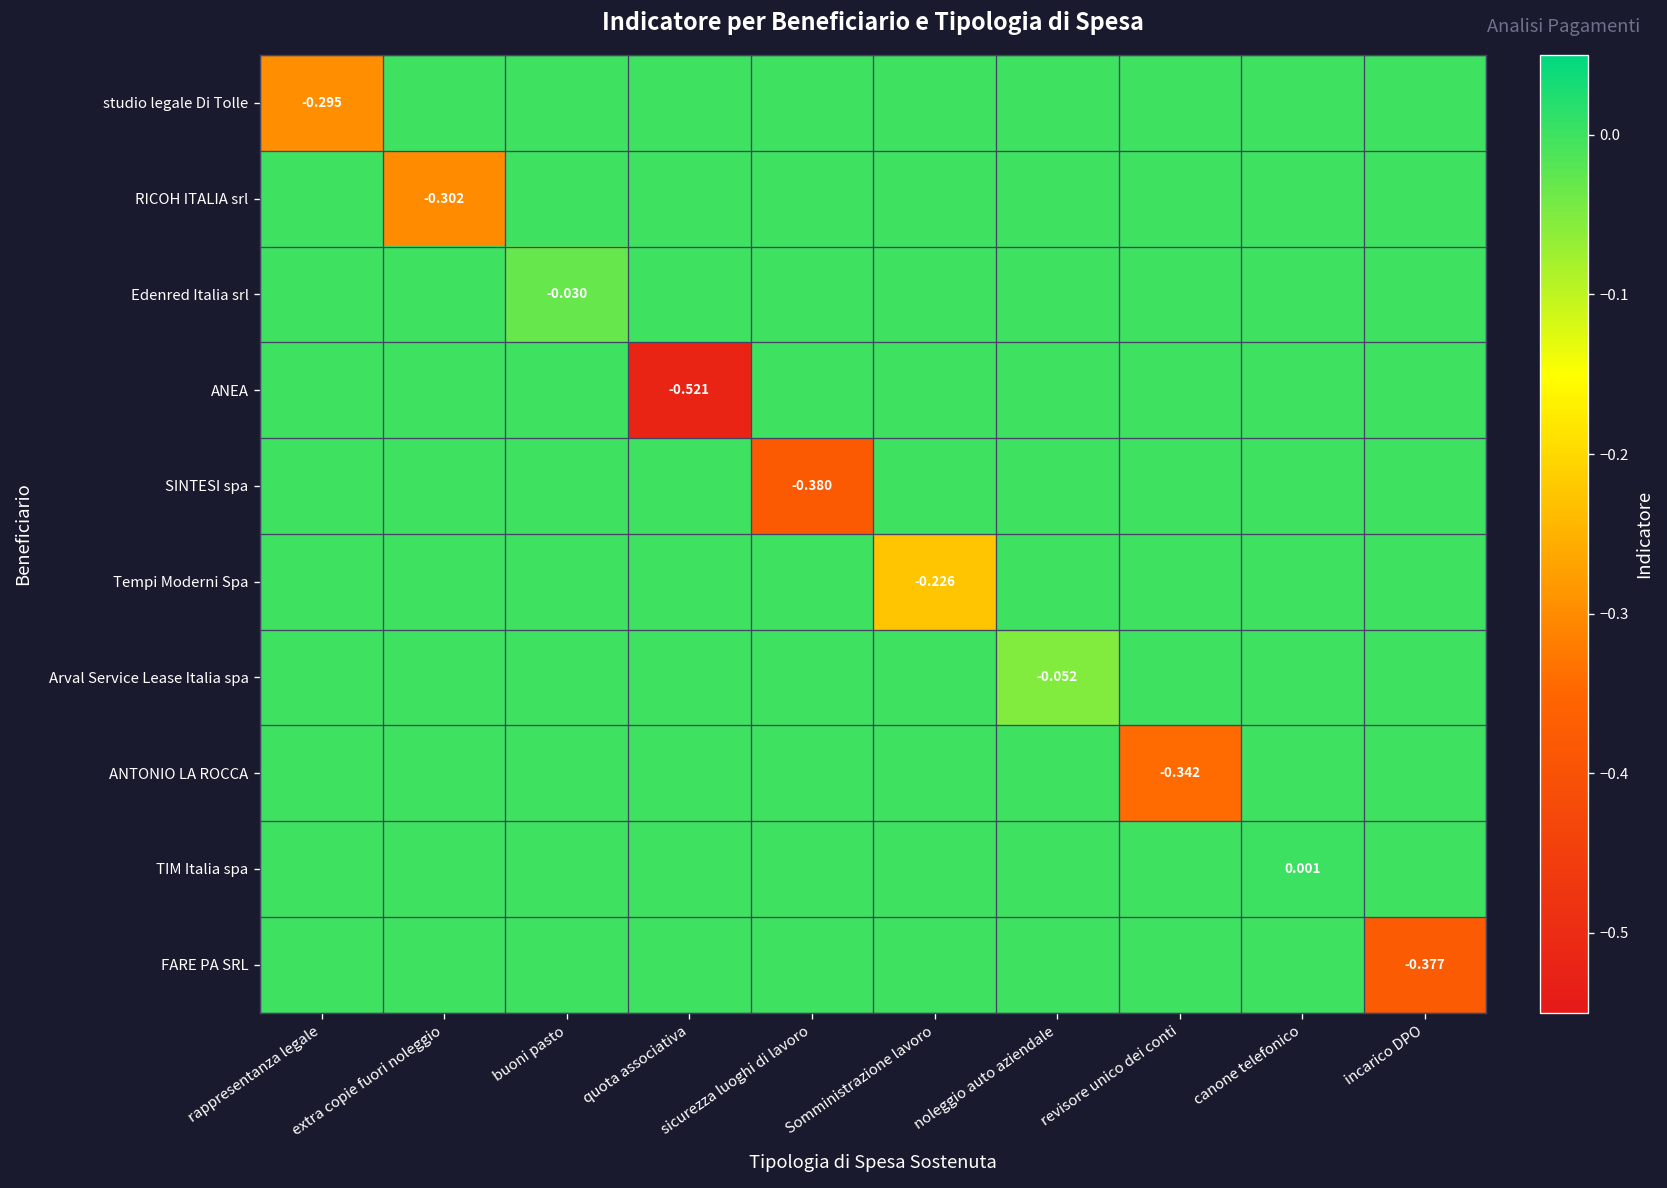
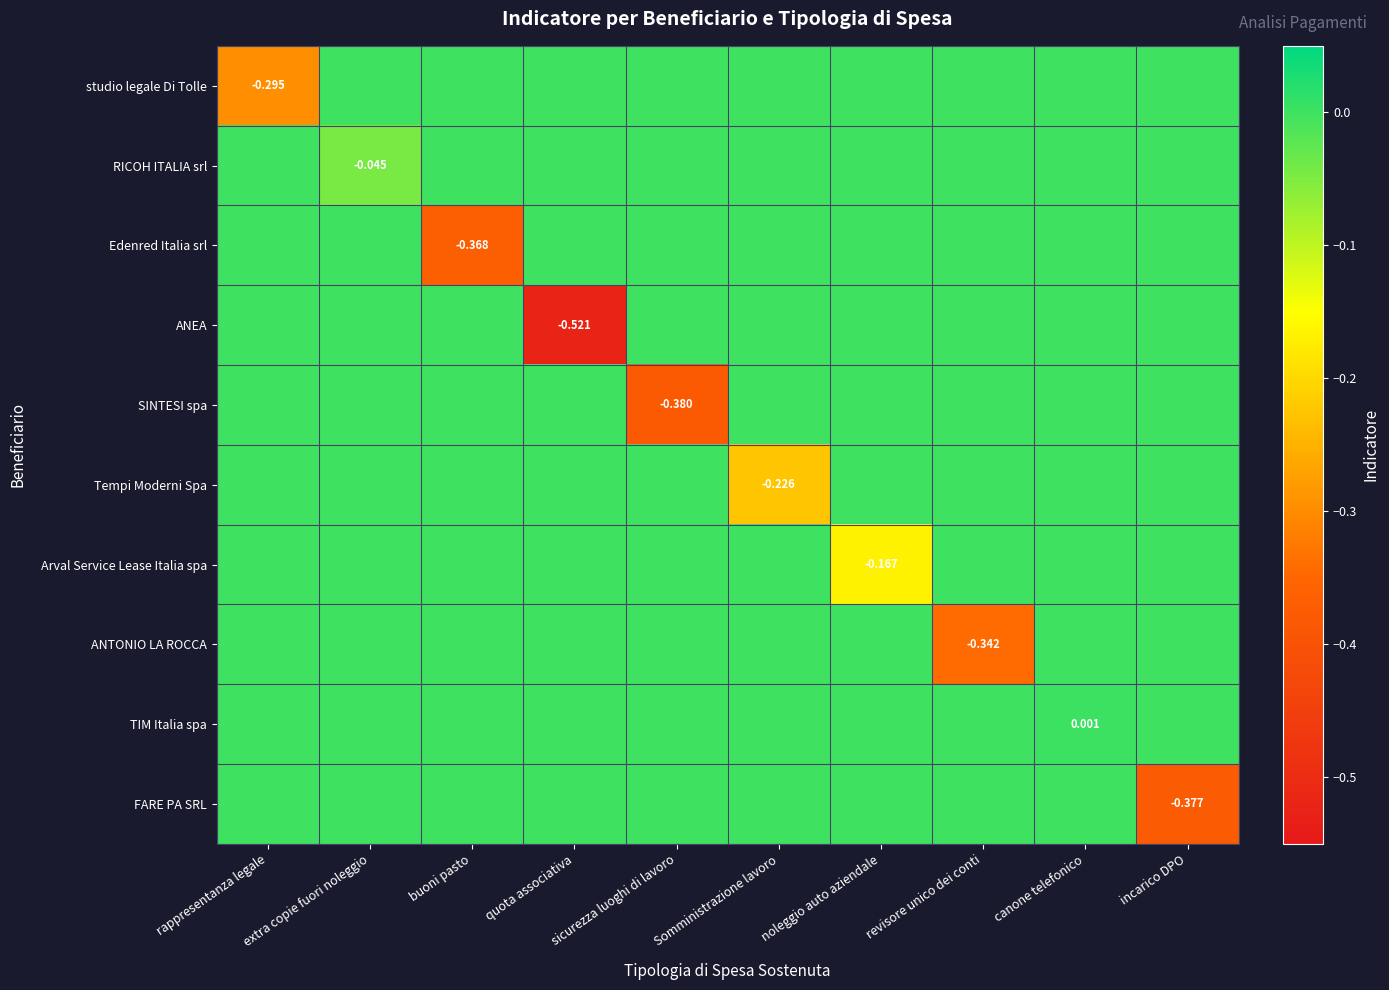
RICOH ITALIA srl, extra copie fuori noleggio: -0.302 -> -0.045
Edenred Italia srl, buoni pasto: -0.030 -> -0.368
Arval Service Lease Italia spa, noleggio auto aziendale: -0.052 -> -0.167
